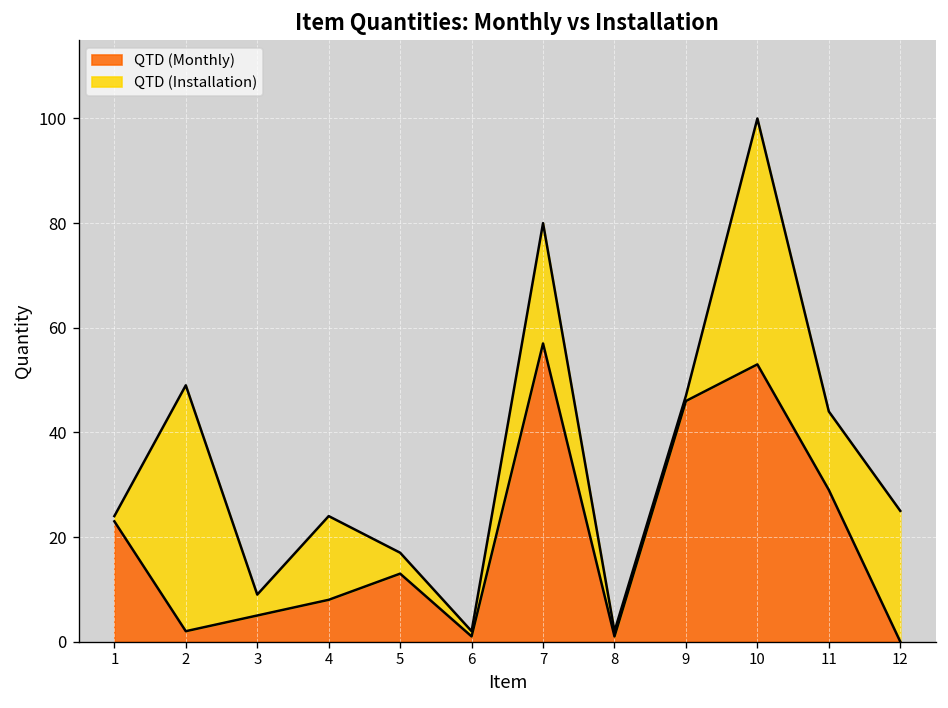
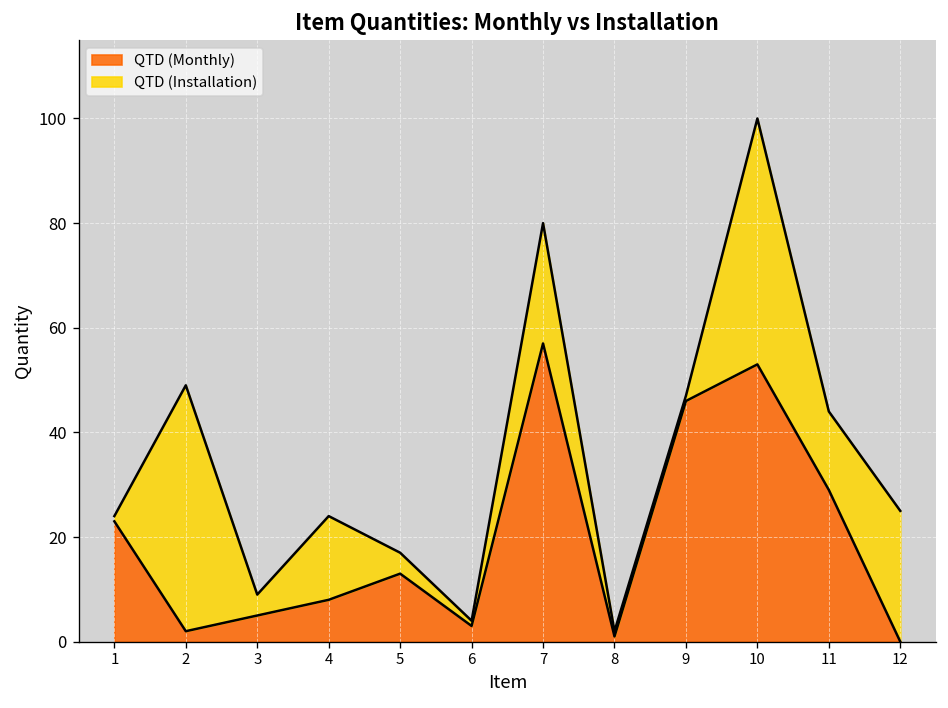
QTD (Monthly), 6: 1 -> 3
